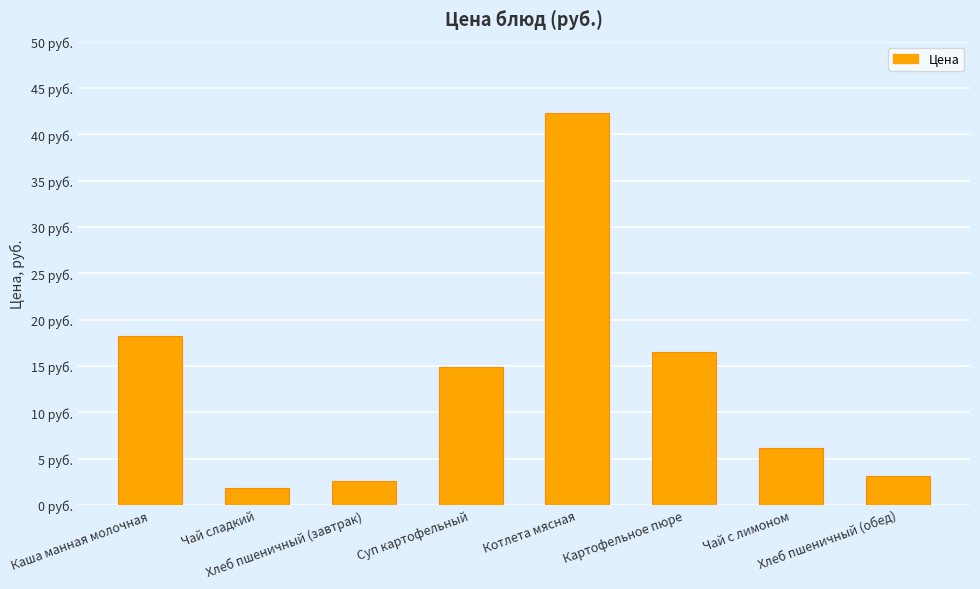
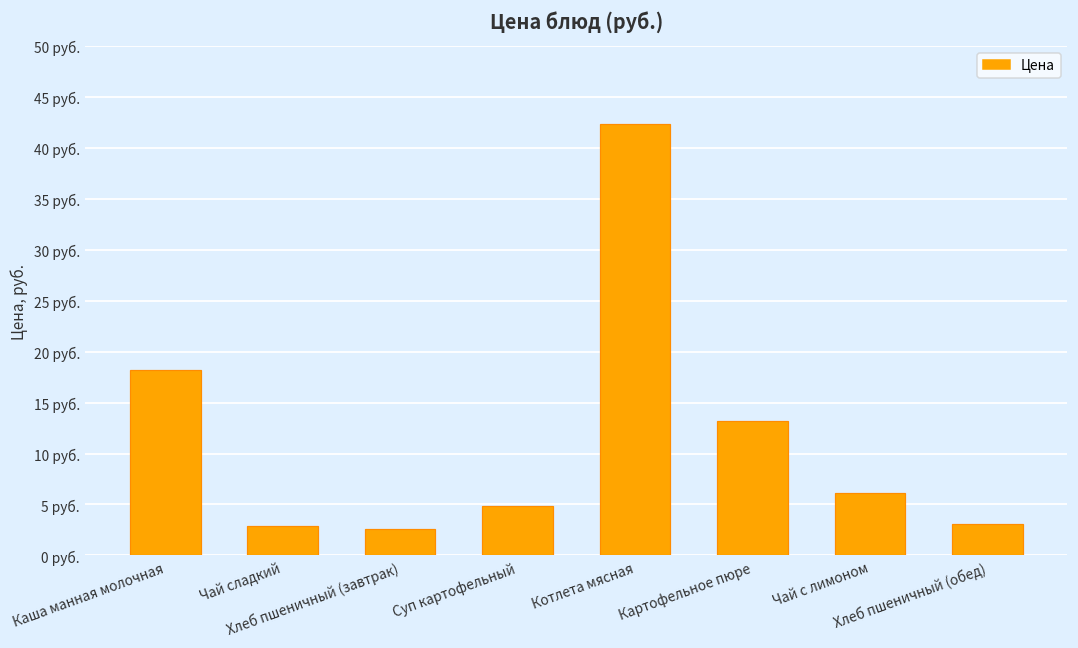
Чай сладкий: 2 руб. -> 3 руб.
Суп картофельный: 15 руб. -> 5 руб.
Картофельное пюре: 17 руб. -> 13 руб.
